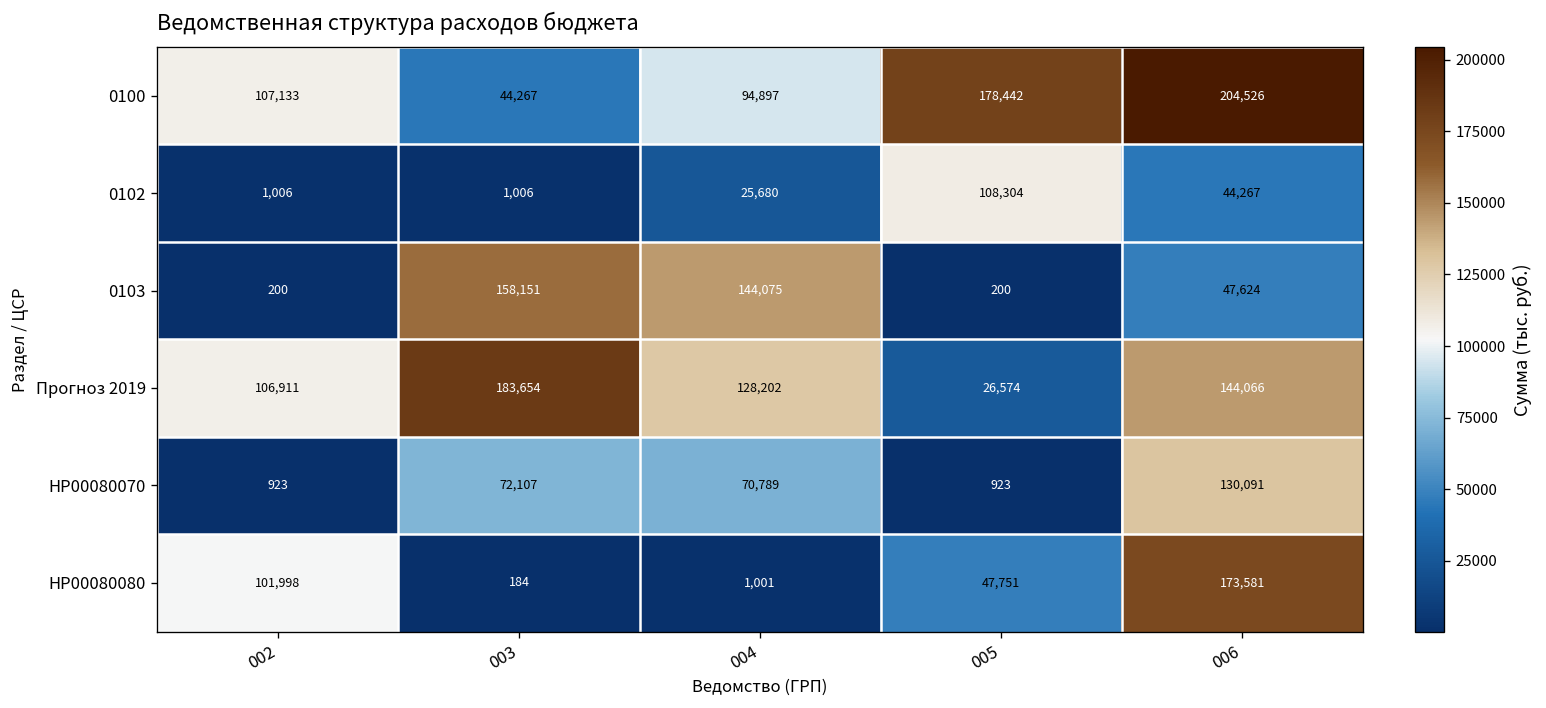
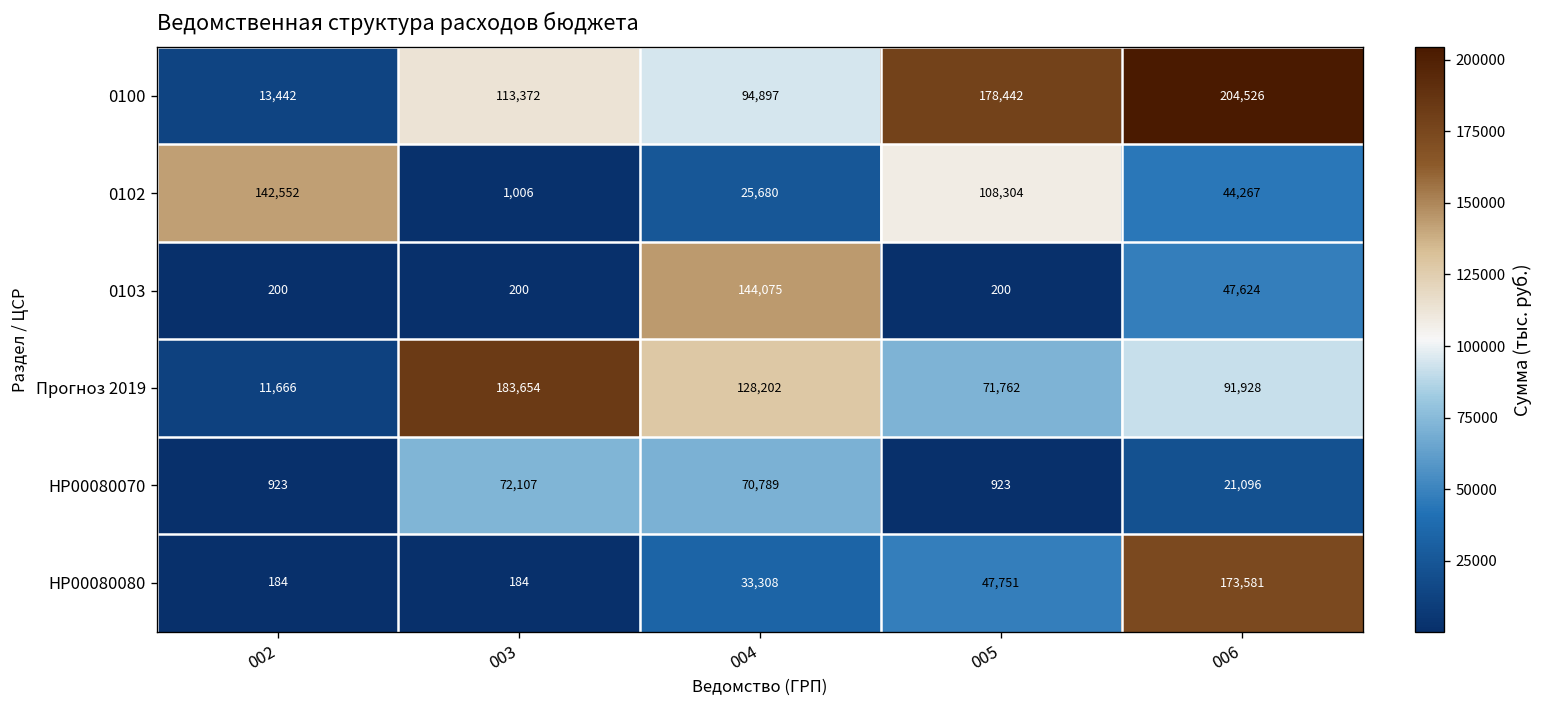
0100, 002: 107,133 -> 13,442
0100, 003: 44,267 -> 113,372
0102, 002: 1,006 -> 142,552
0103, 003: 158,151 -> 200
Прогноз 2019, 002: 106,911 -> 11,666
Прогноз 2019, 005: 26,574 -> 71,762
Прогноз 2019, 006: 144,066 -> 91,928
НР00080070, 006: 130,091 -> 21,096
НР00080080, 002: 101,998 -> 184
НР00080080, 004: 1,001 -> 33,308
